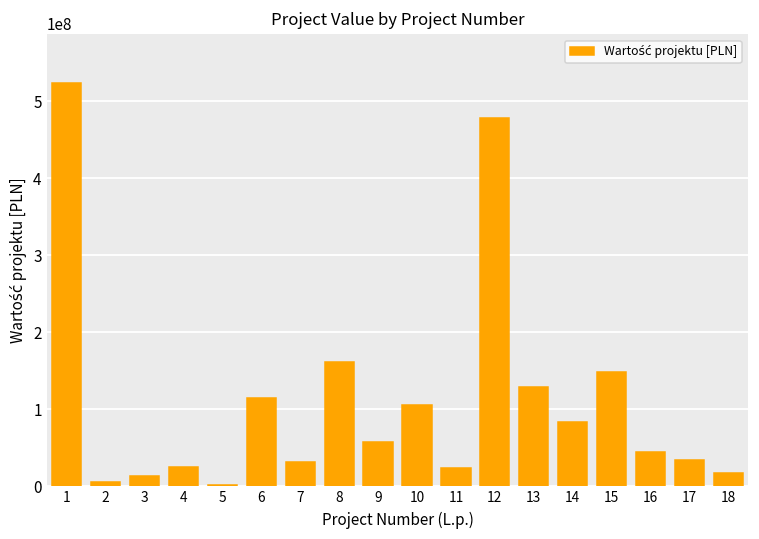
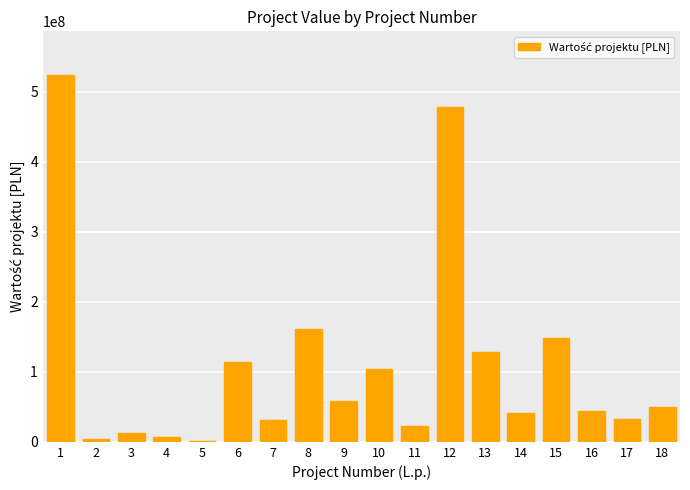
4: 30000000 -> 10000000
14: 80000000 -> 40000000
18: 20000000 -> 50000000
